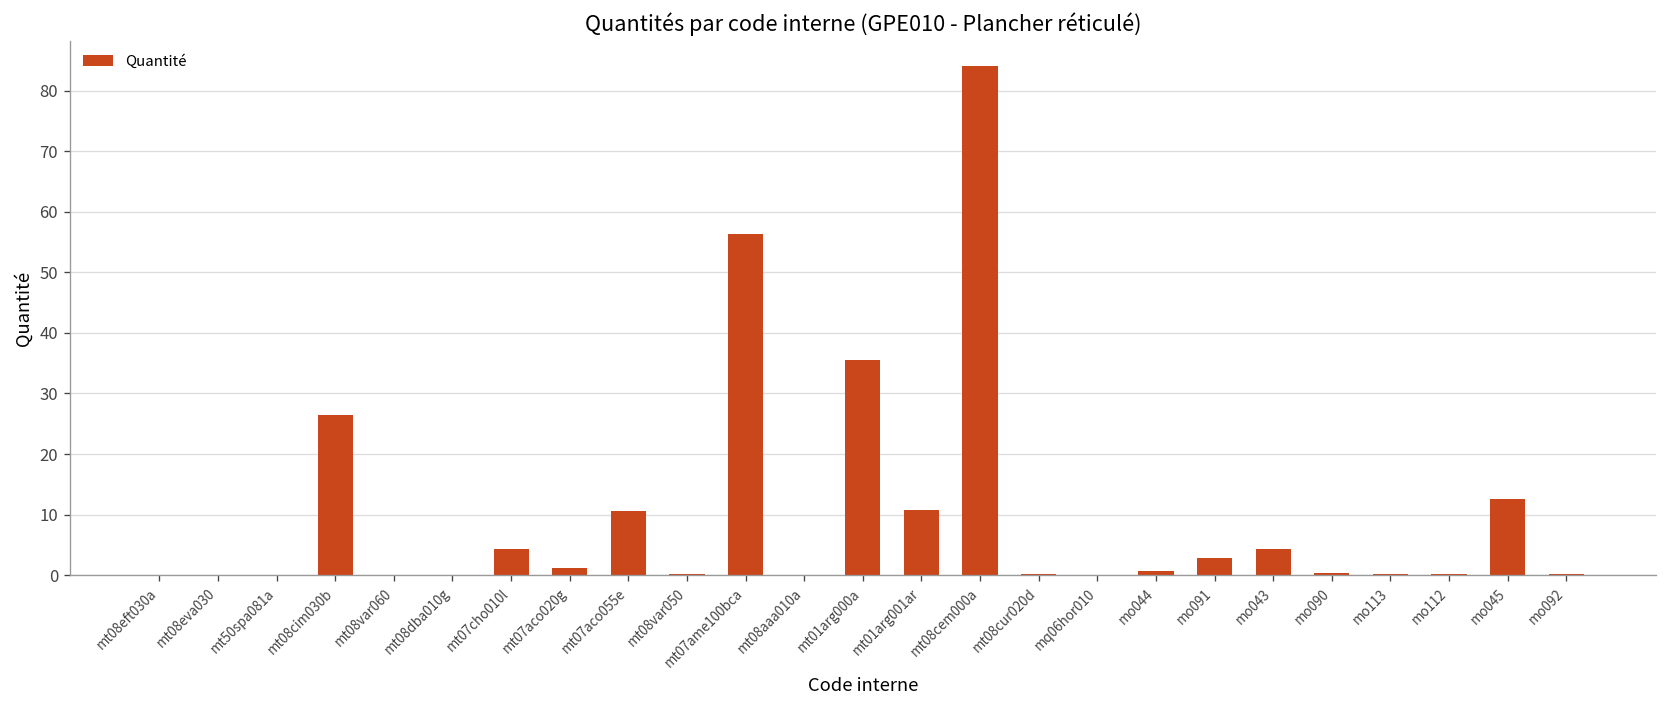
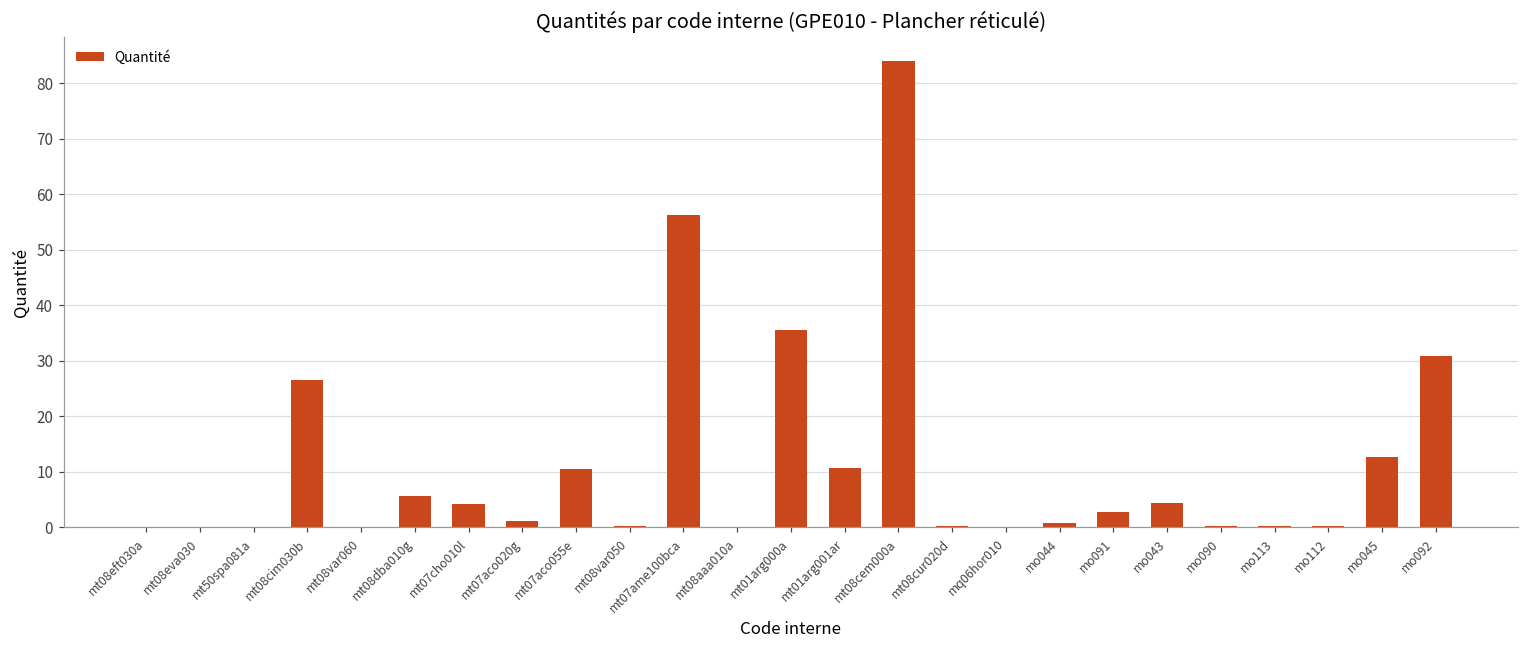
mt08dba010g: 0 -> 6
mo092: 0 -> 31
